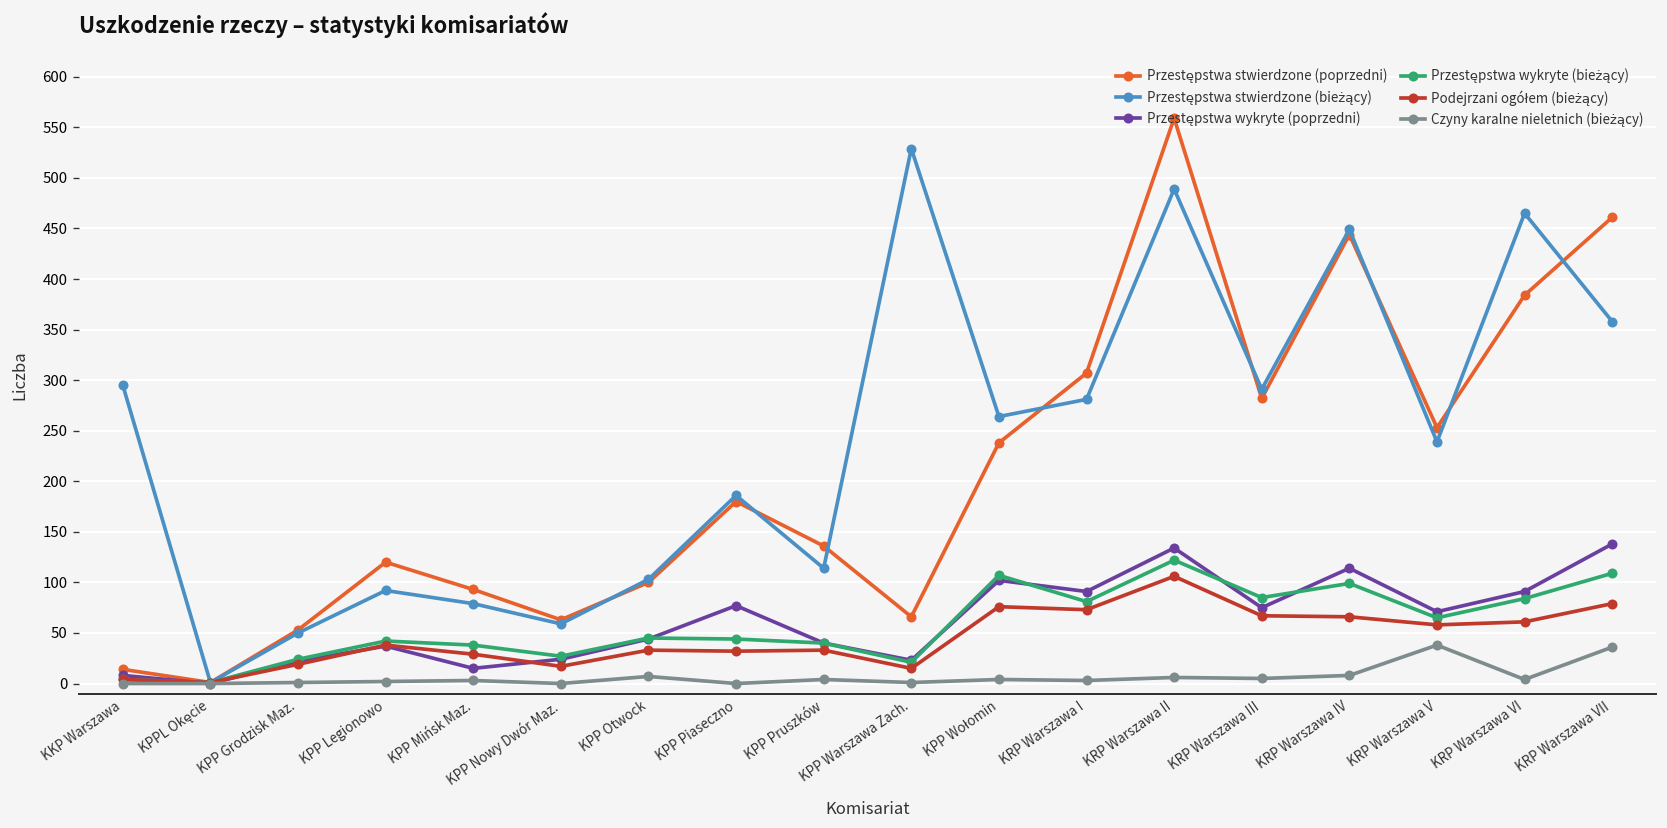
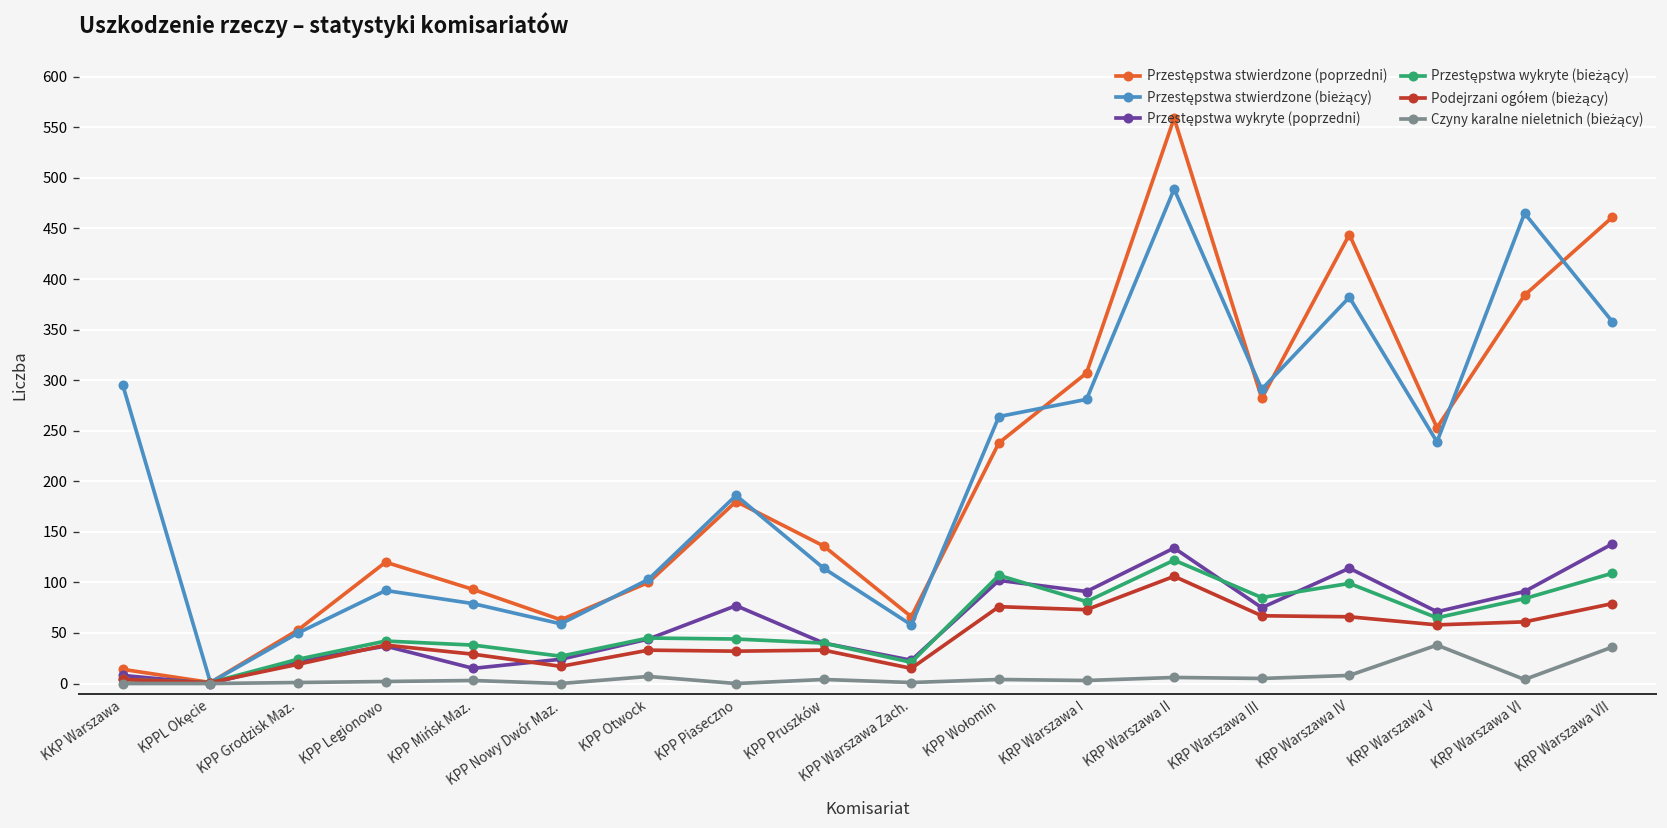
Przestępstwa stwierdzone (bieżący), KPP Warszawa Zach.: 530 -> 60
Przestępstwa stwierdzone (bieżący), KRP Warszawa IV: 450 -> 380
